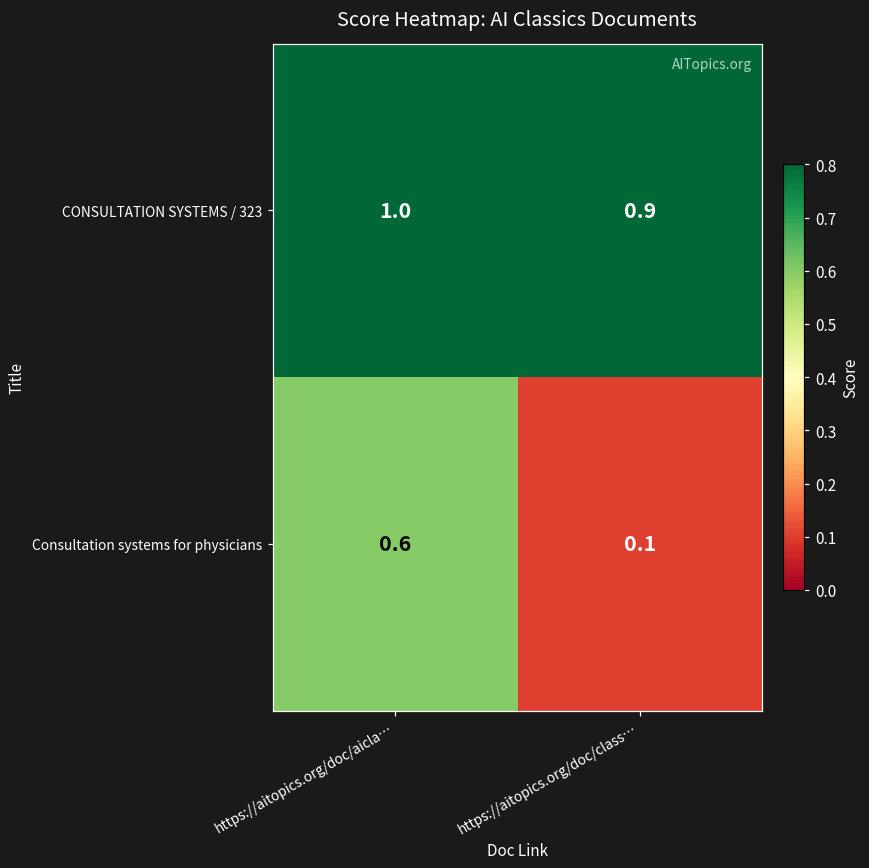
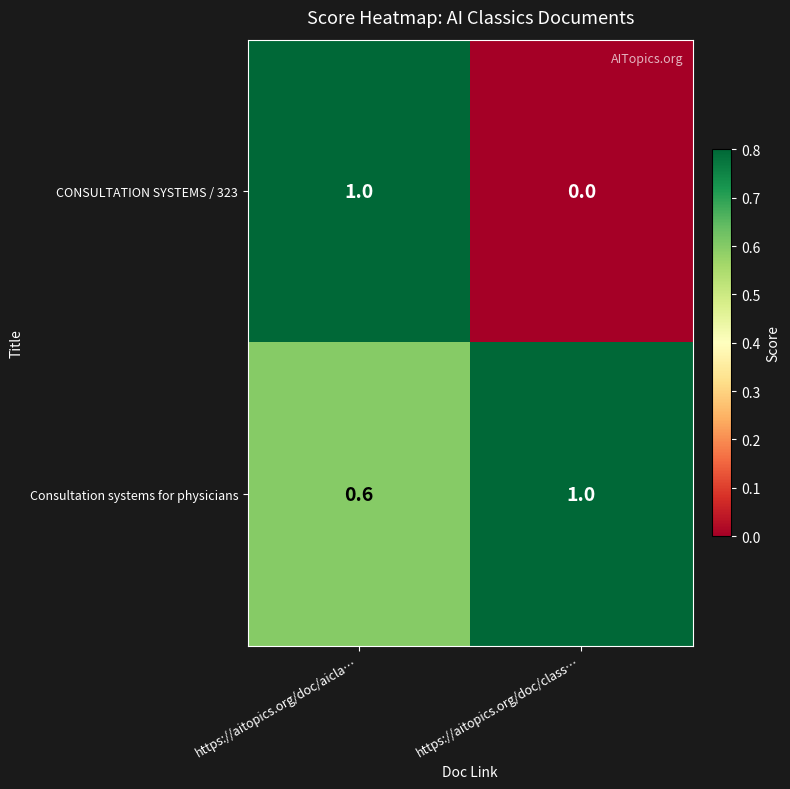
CONSULTATION SYSTEMS / 323, https://aitopics.org/doc/class…: 0.9 -> 0.0
Consultation systems for physicians, https://aitopics.org/doc/class…: 0.1 -> 1.0
